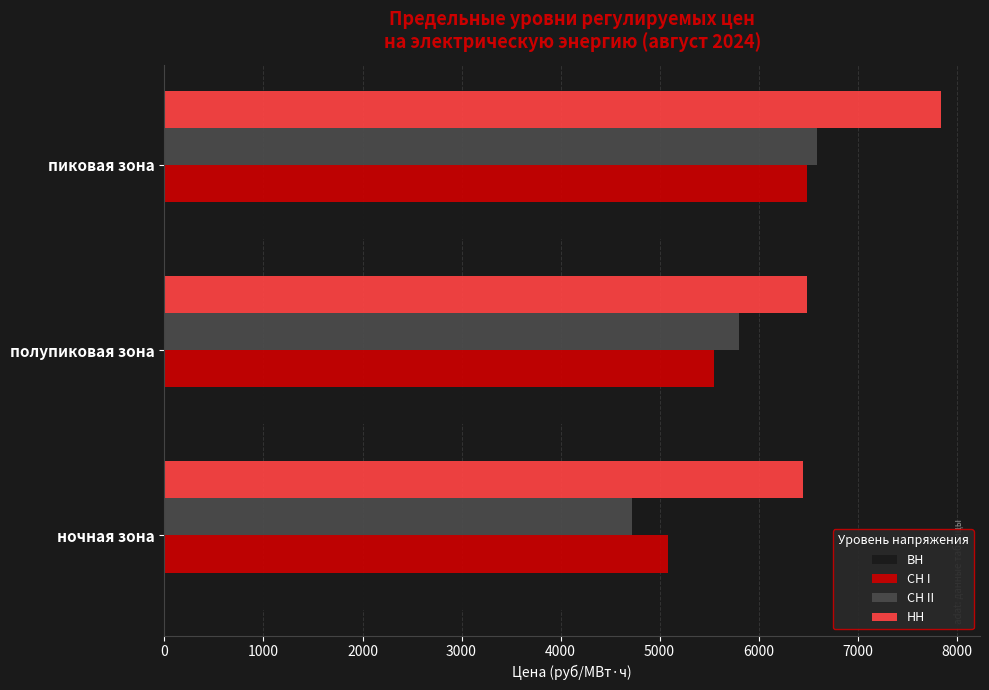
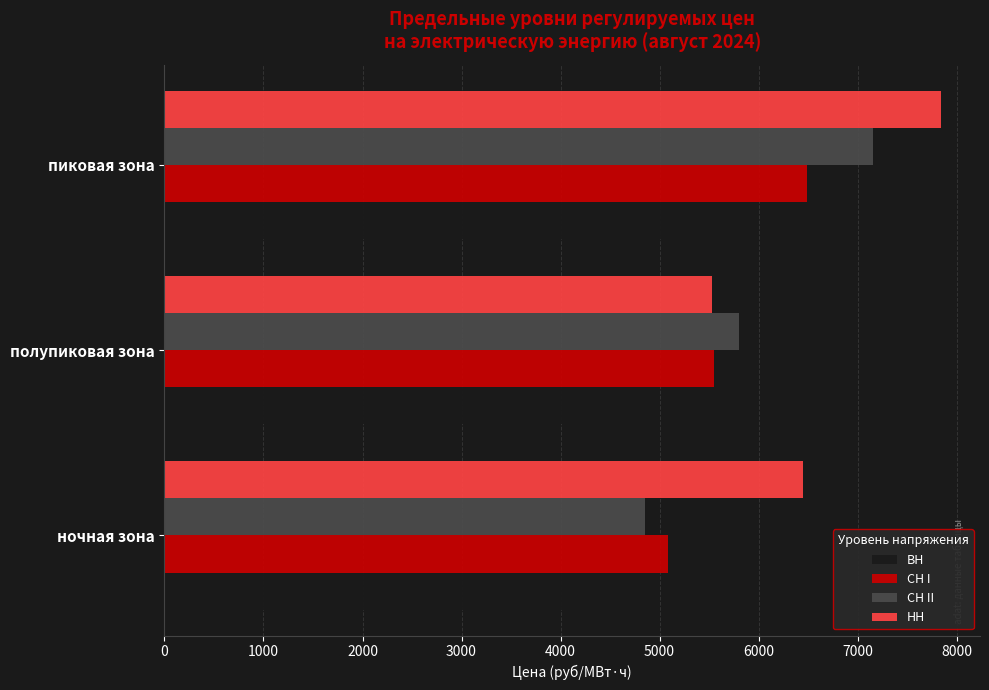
СН II, пиковая зона: 6600 -> 7200
НН, полупиковая зона: 6500 -> 5500
СН II, ночная зона: 4700 -> 4900
